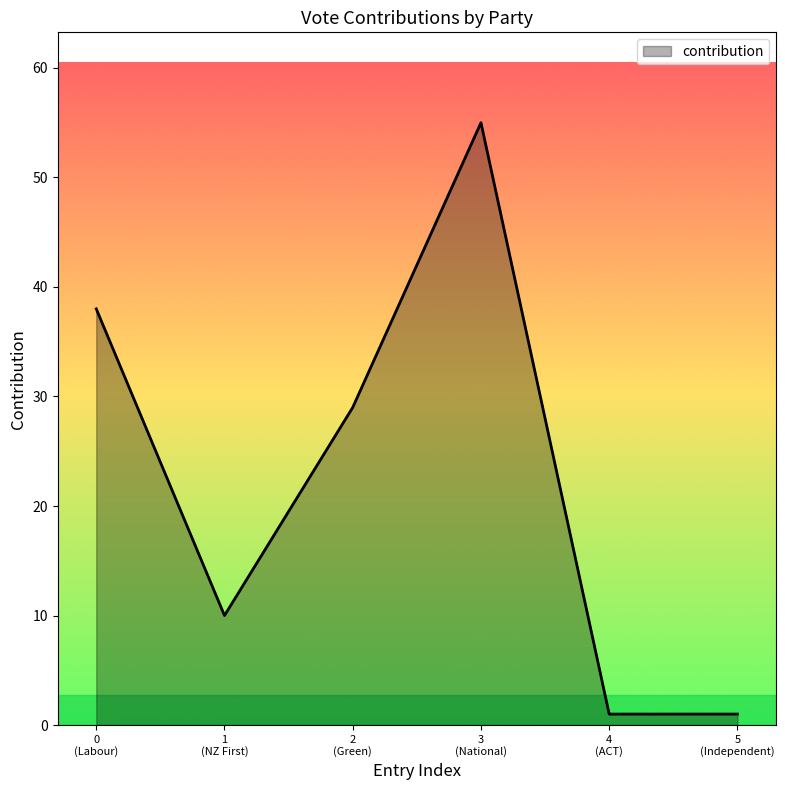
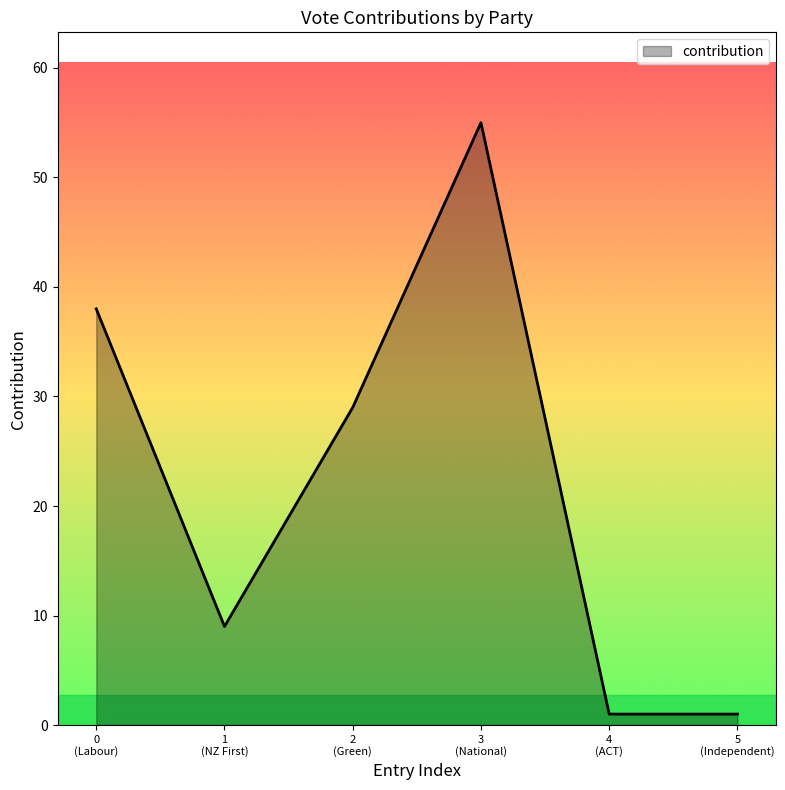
1 (NZ First): 10 -> 9
